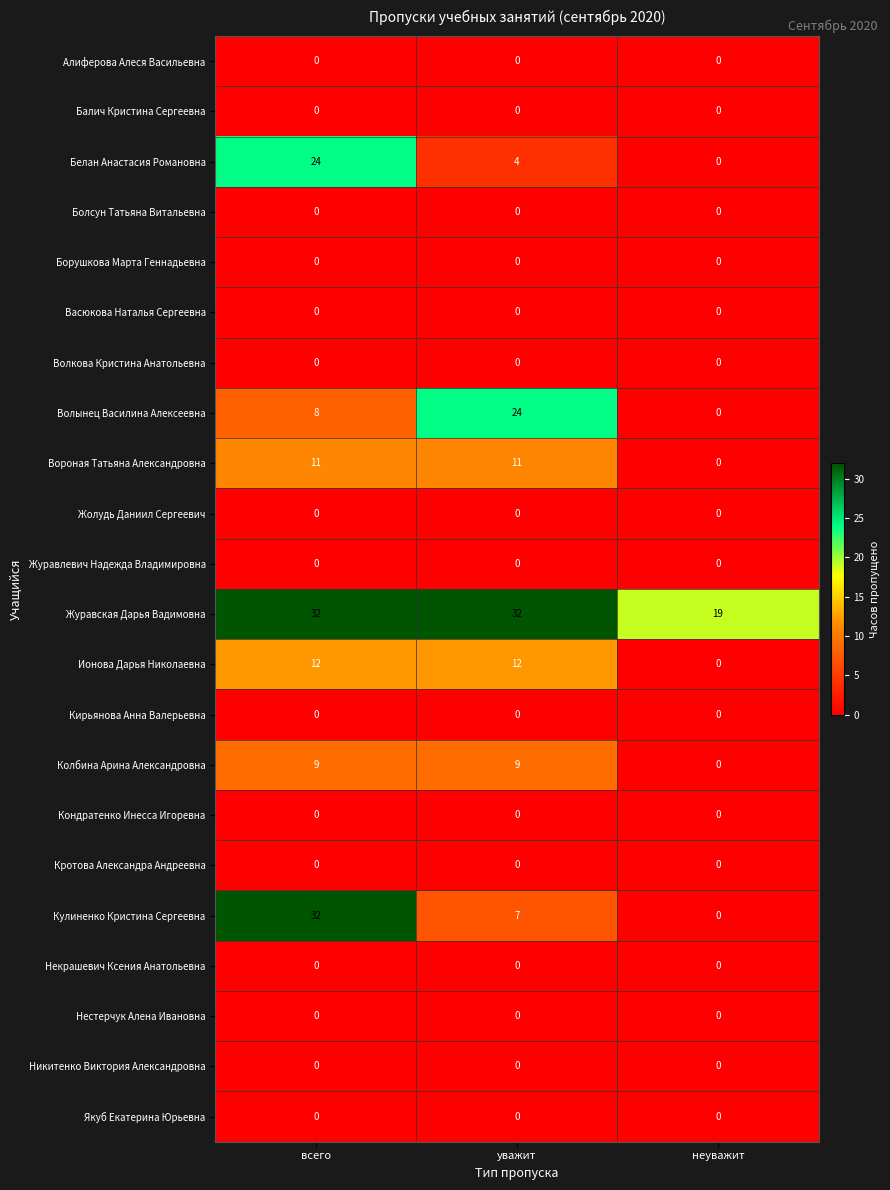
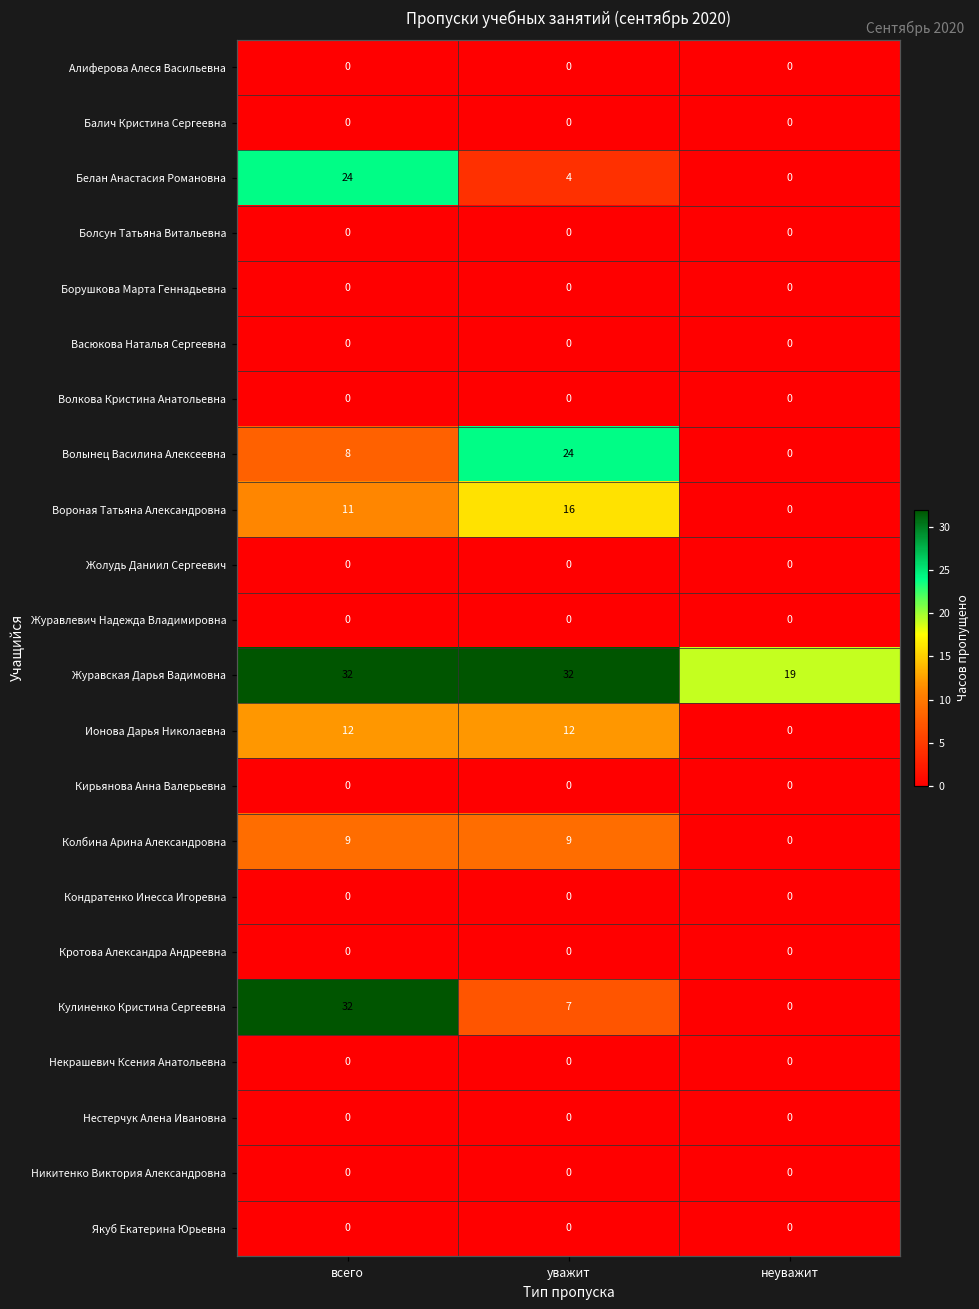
Вороная Татьяна Александровна, уважит: 11 -> 16
